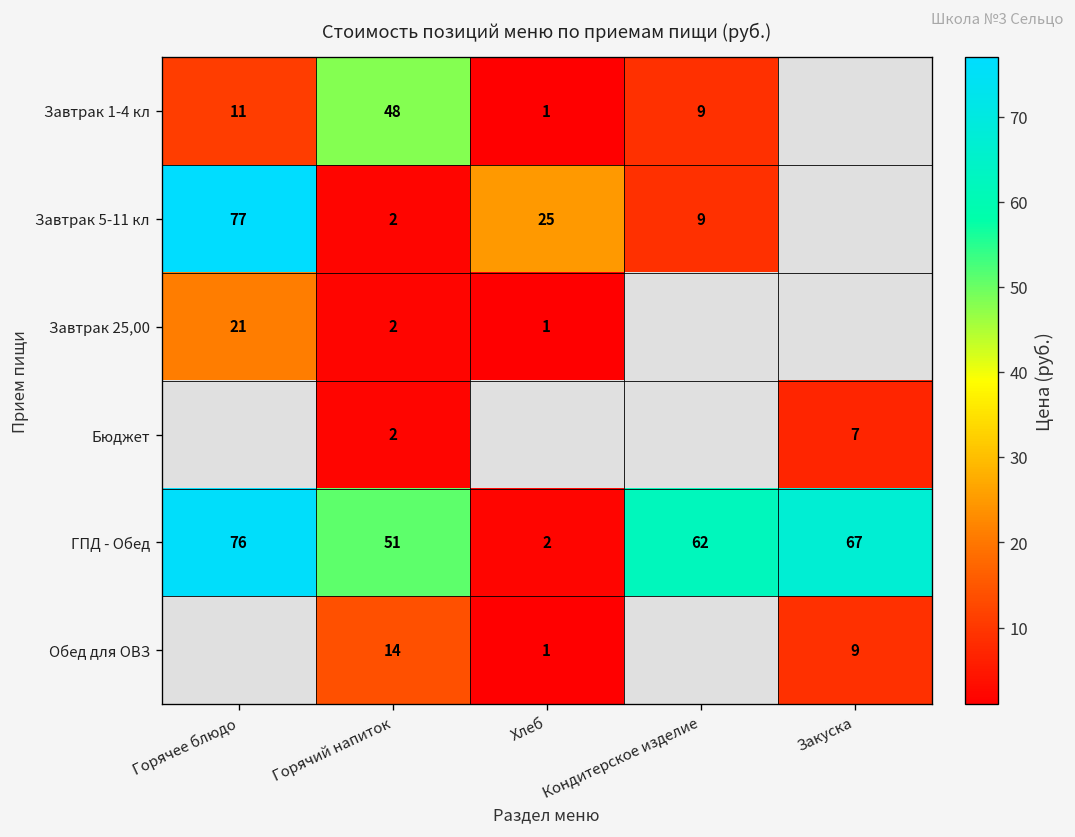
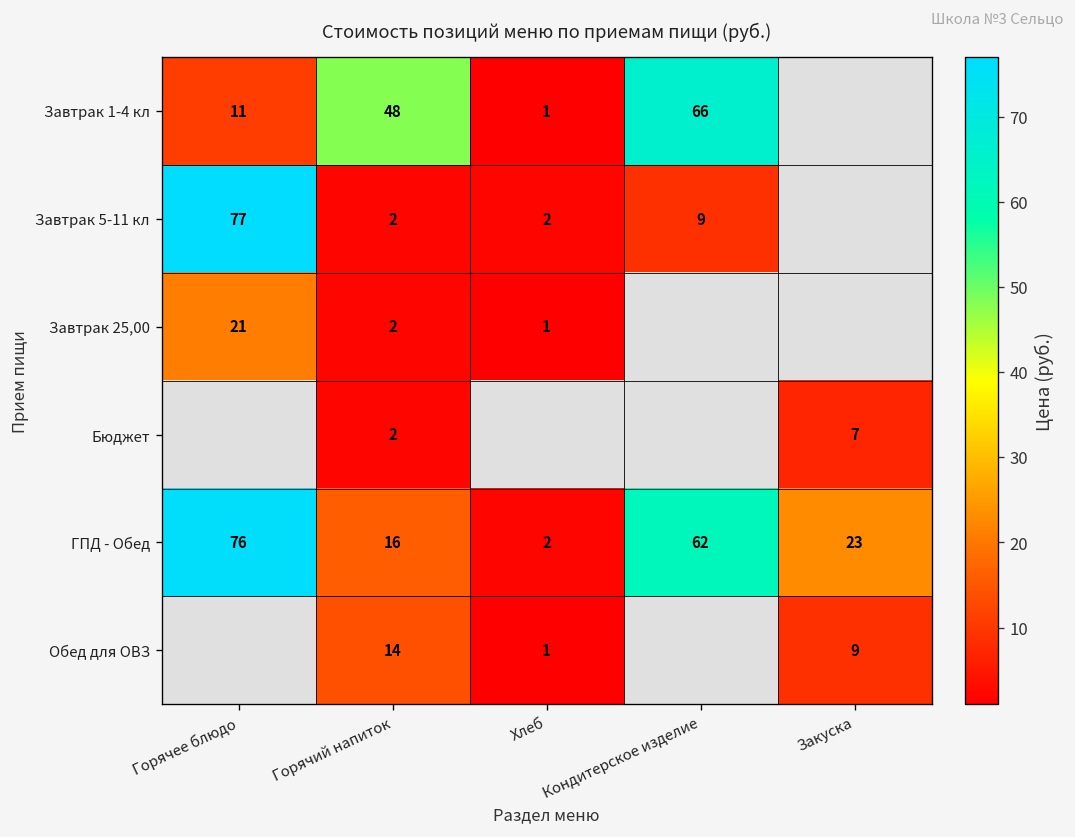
Завтрак 1-4 кл, Кондитерское изделие: 9 -> 66
Завтрак 5-11 кл, Хлеб: 25 -> 2
ГПД - Обед, Горячий напиток: 51 -> 16
ГПД - Обед, Закуска: 67 -> 23
